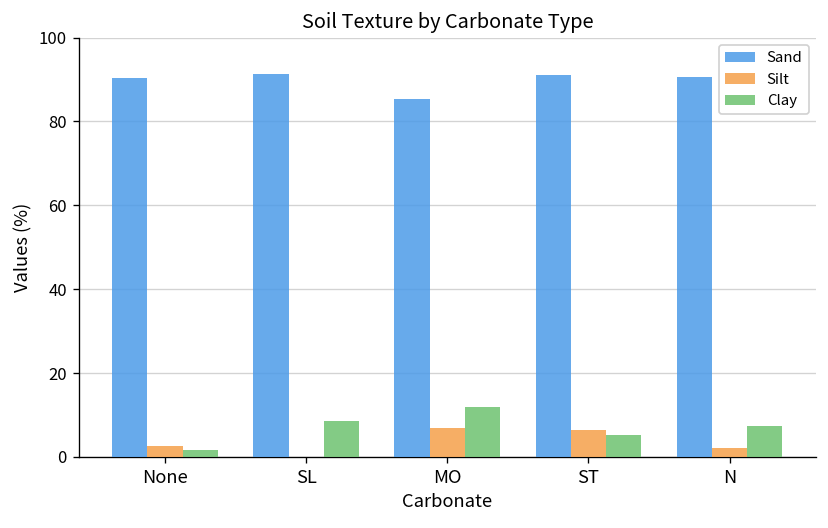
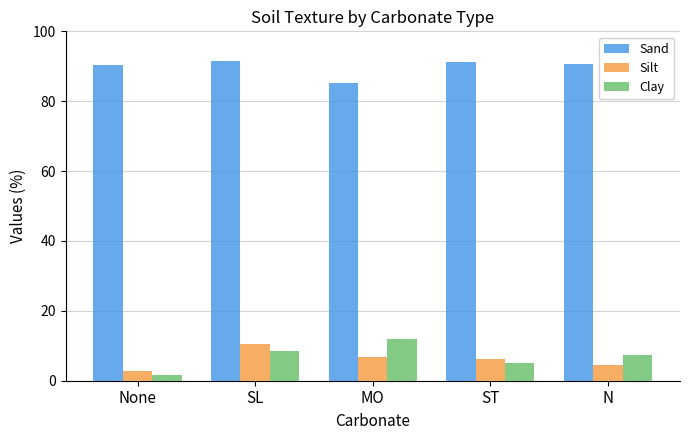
Silt, SL: 0 -> 10
Silt, N: 2 -> 5
